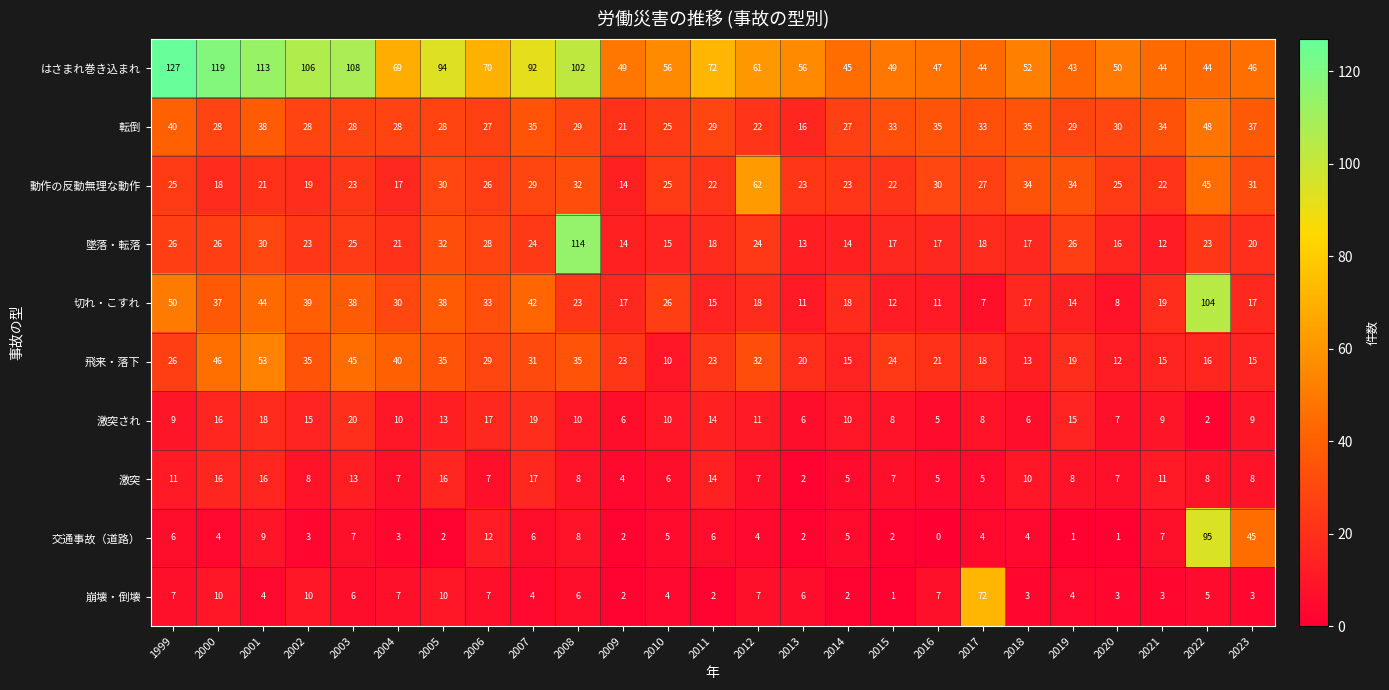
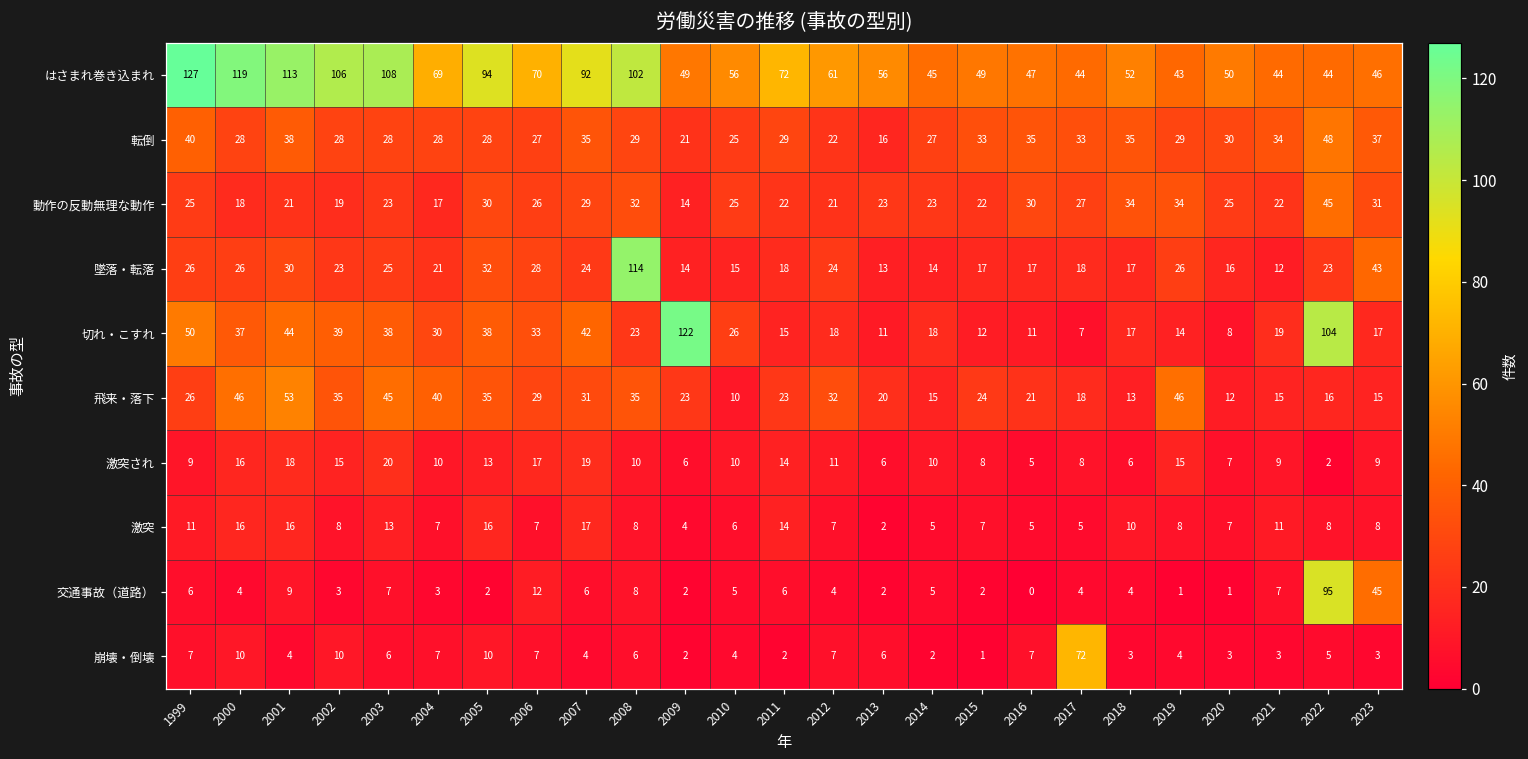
動作の反動無理な動作, 2012: 62 -> 21
墜落・転落, 2023: 20 -> 43
切れ・こすれ, 2009: 17 -> 122
飛来・落下, 2019: 19 -> 46
